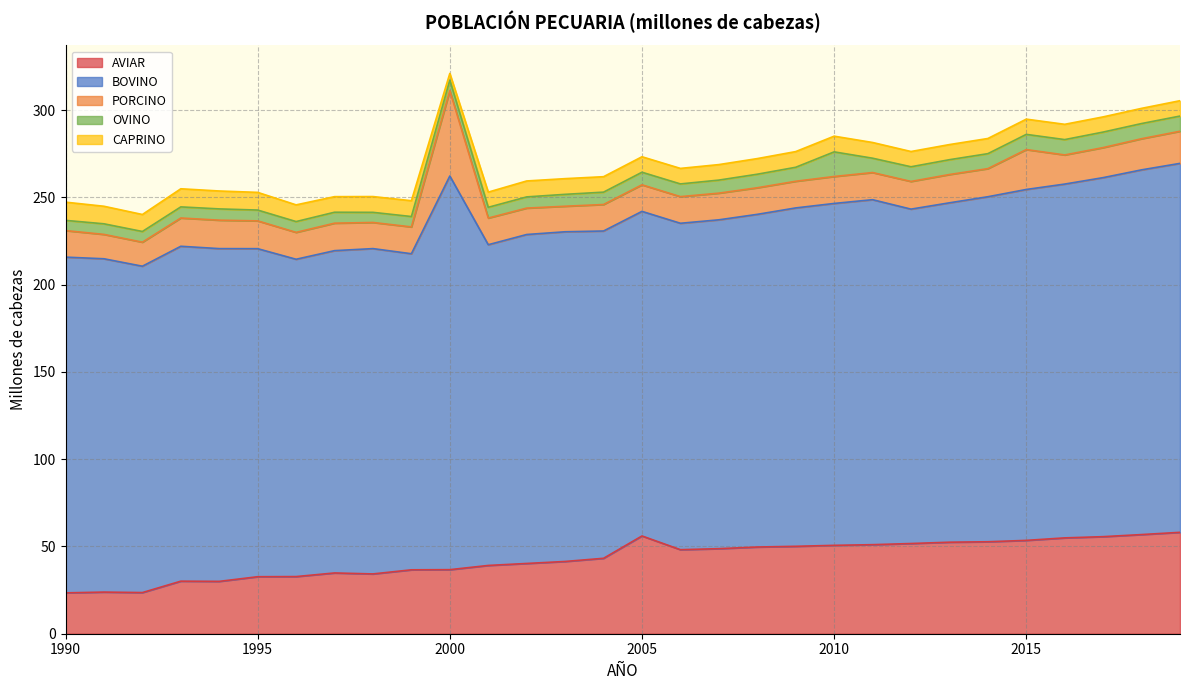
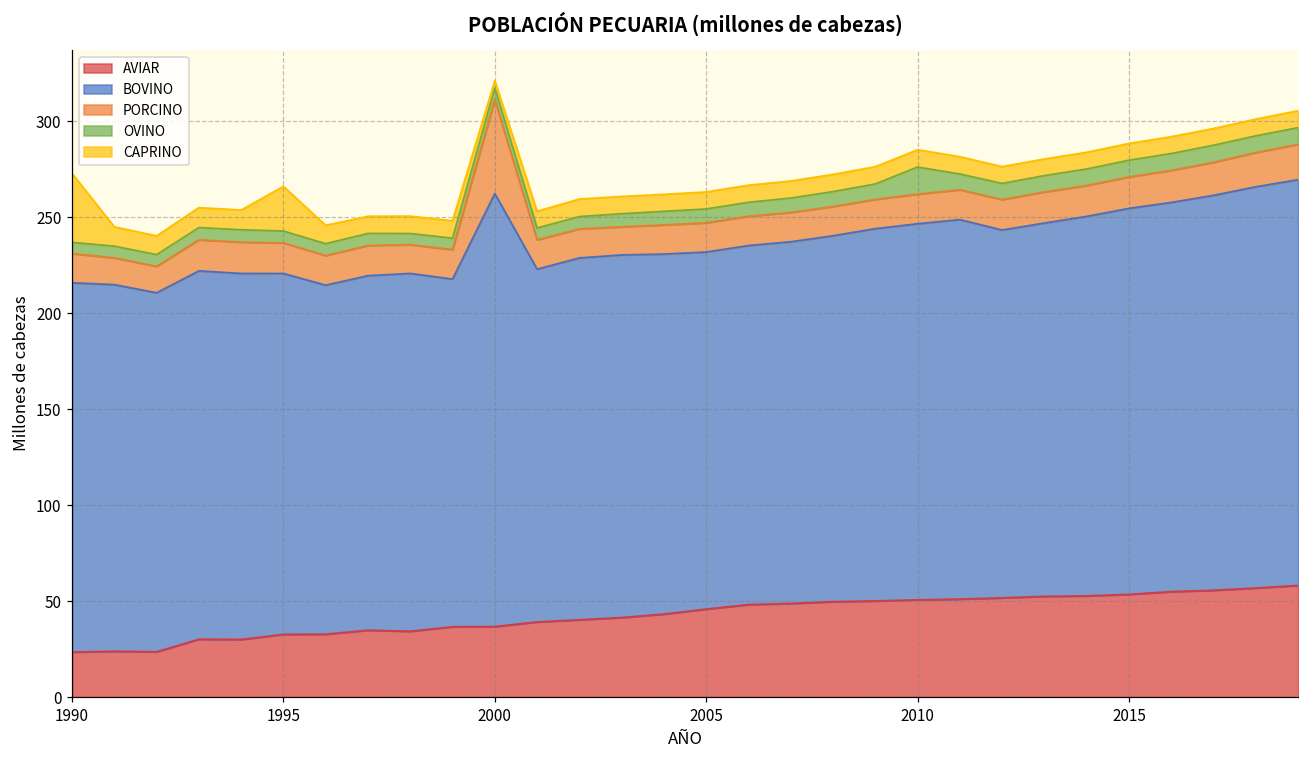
CAPRINO, 1990: 10 -> 36
CAPRINO, 1995: 10 -> 23
AVIAR, 2005: 56 -> 46
PORCINO, 2015: 23 -> 16
